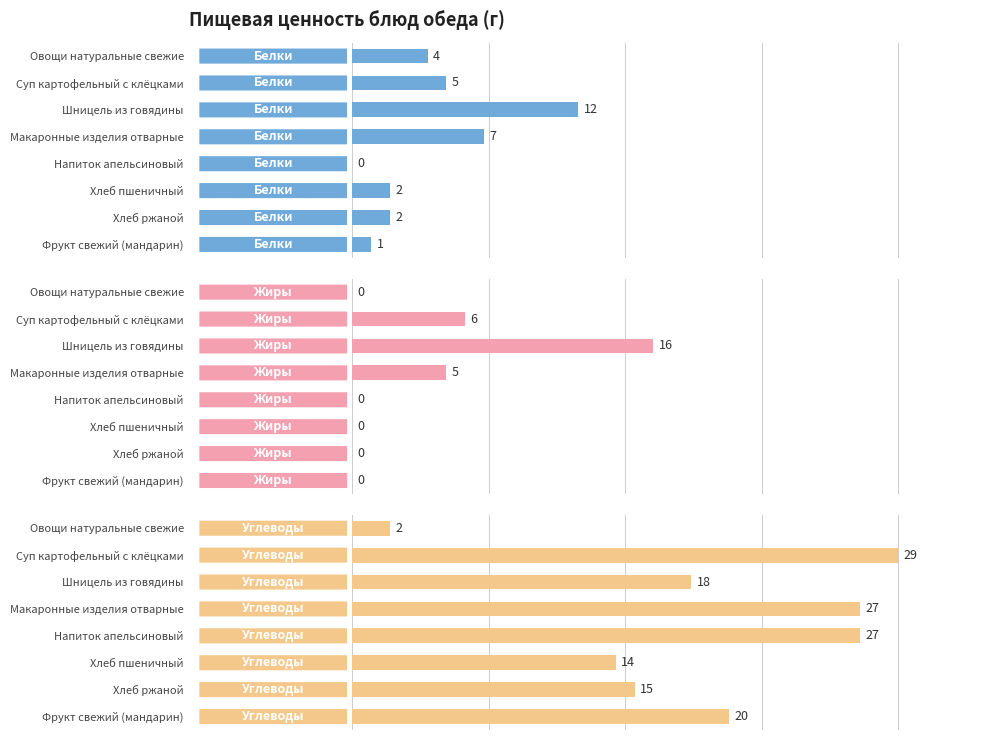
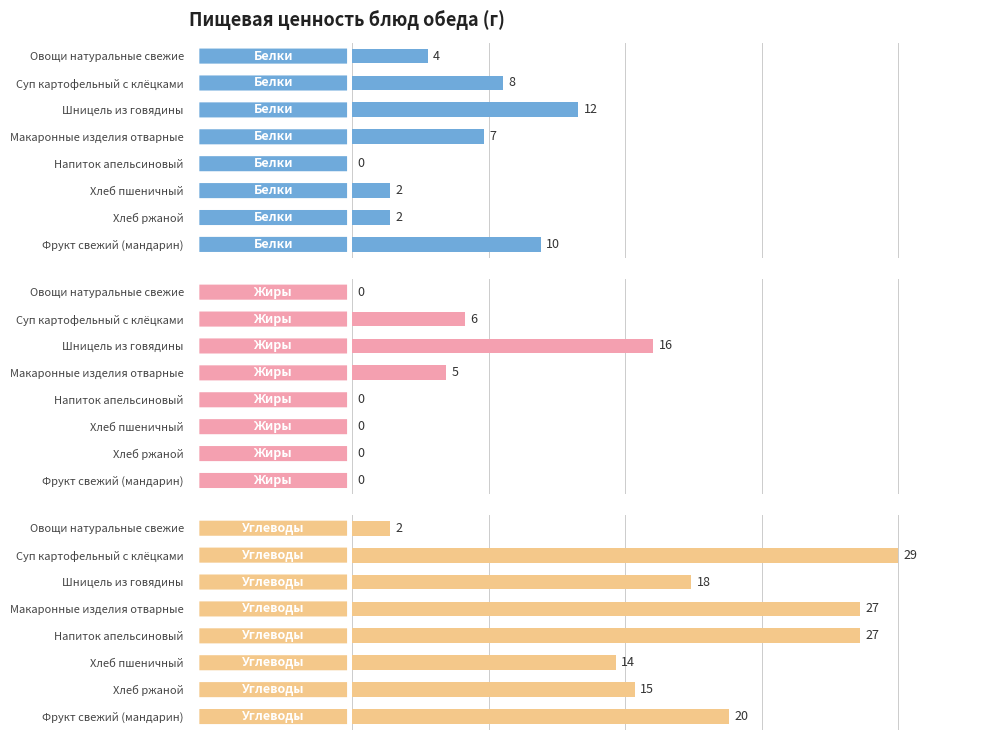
Пищевая ценность блюд обеда (г), Суп картофельный с клёцками: 5 -> 8
Пищевая ценность блюд обеда (г), Фрукт свежий (мандарин): 1 -> 10
